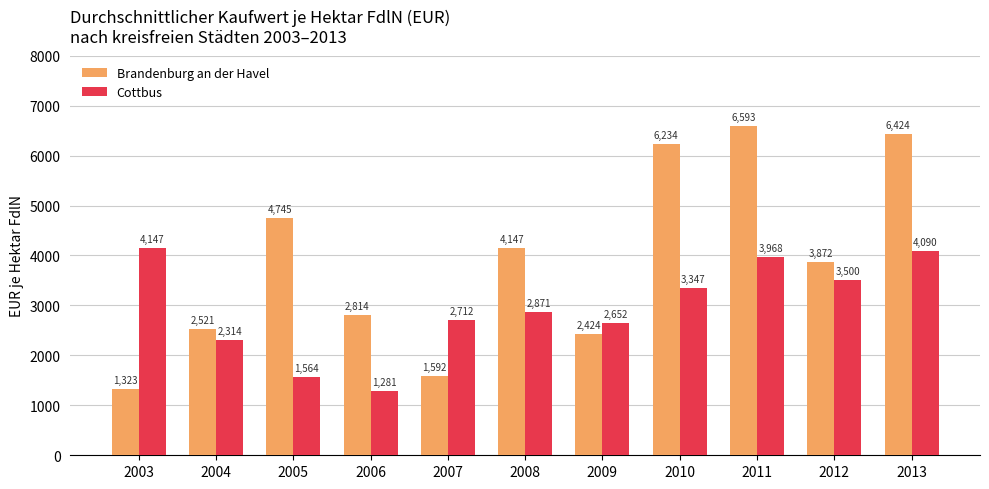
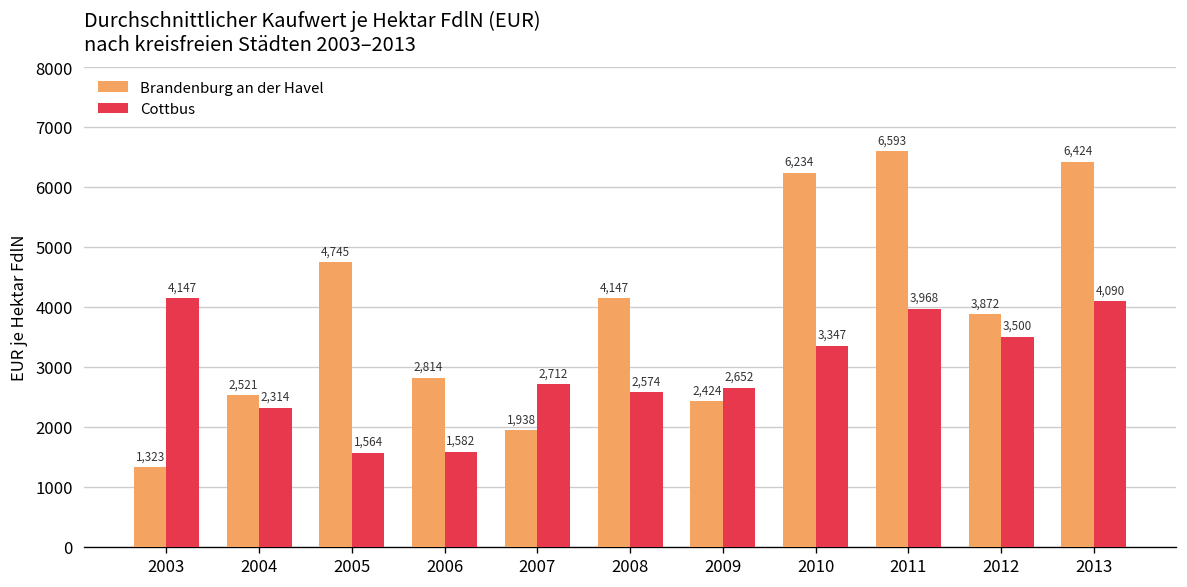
Cottbus, 2006: 1,281 -> 1,582
Brandenburg an der Havel, 2007: 1,592 -> 1,938
Cottbus, 2008: 2,871 -> 2,574
